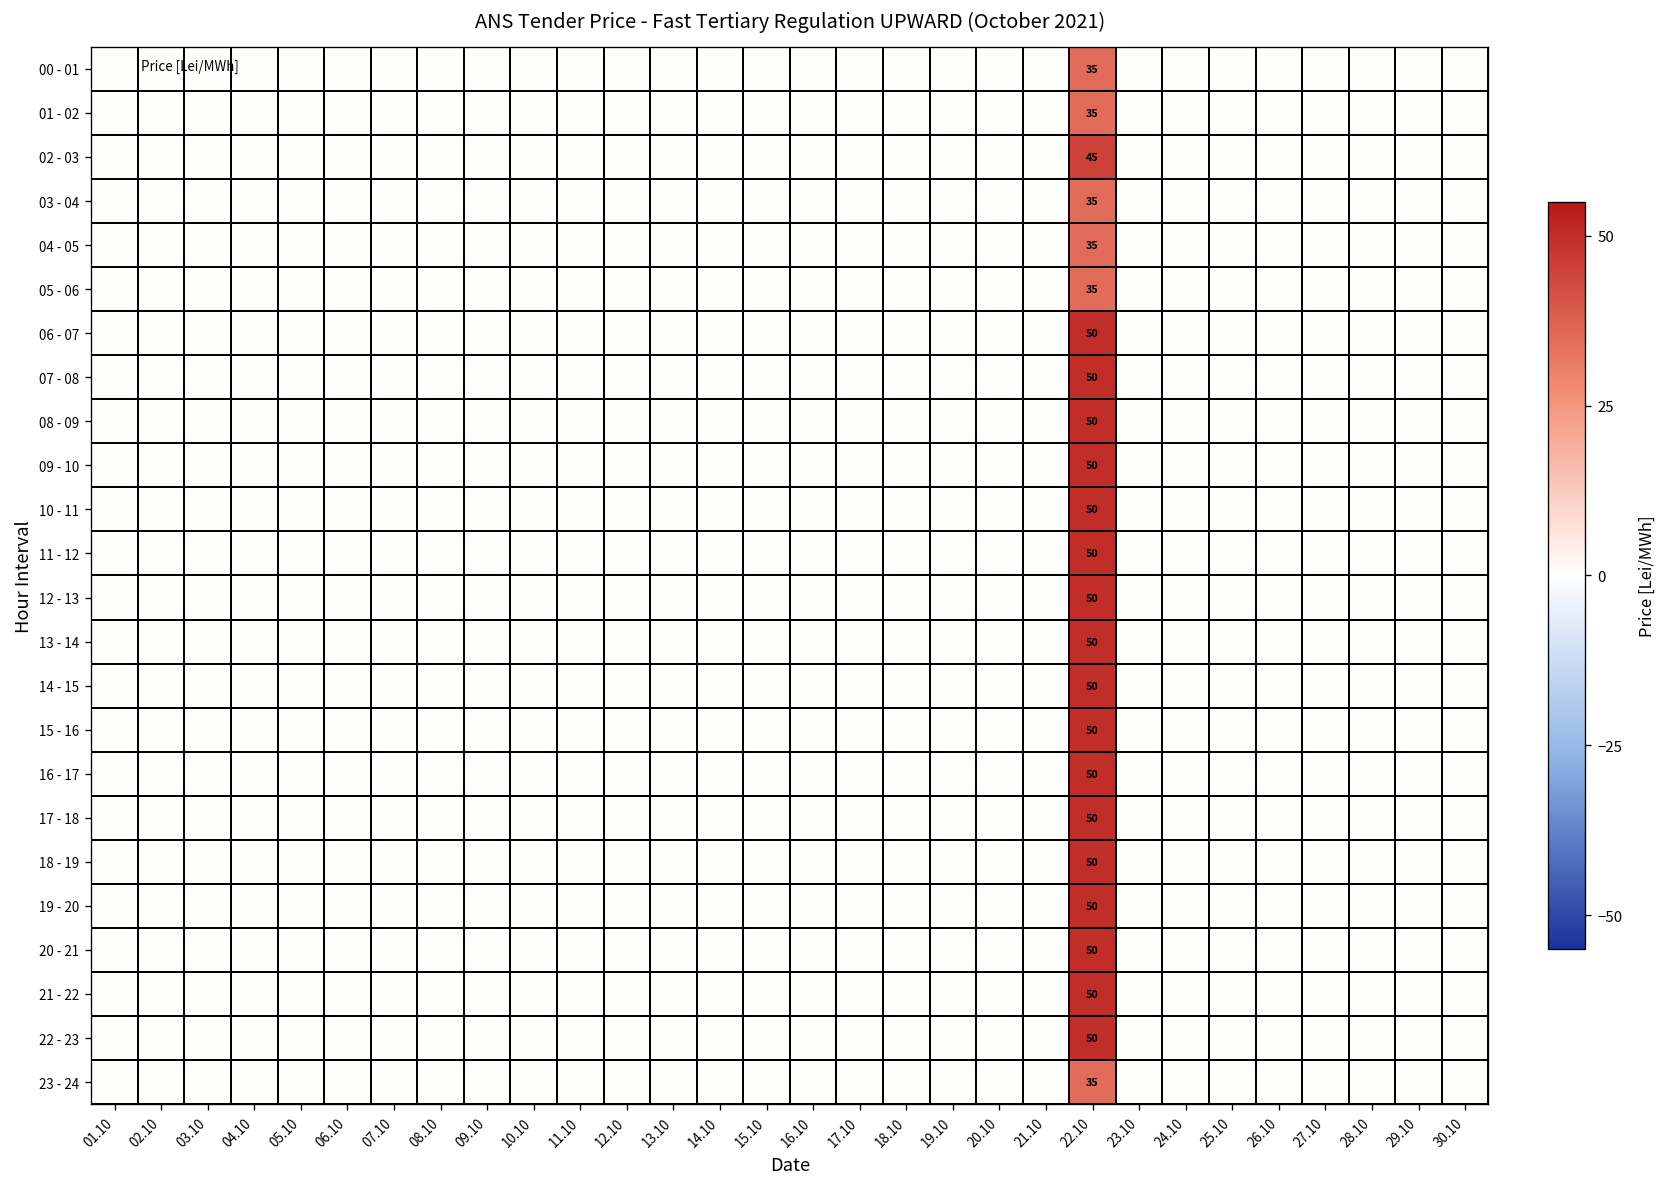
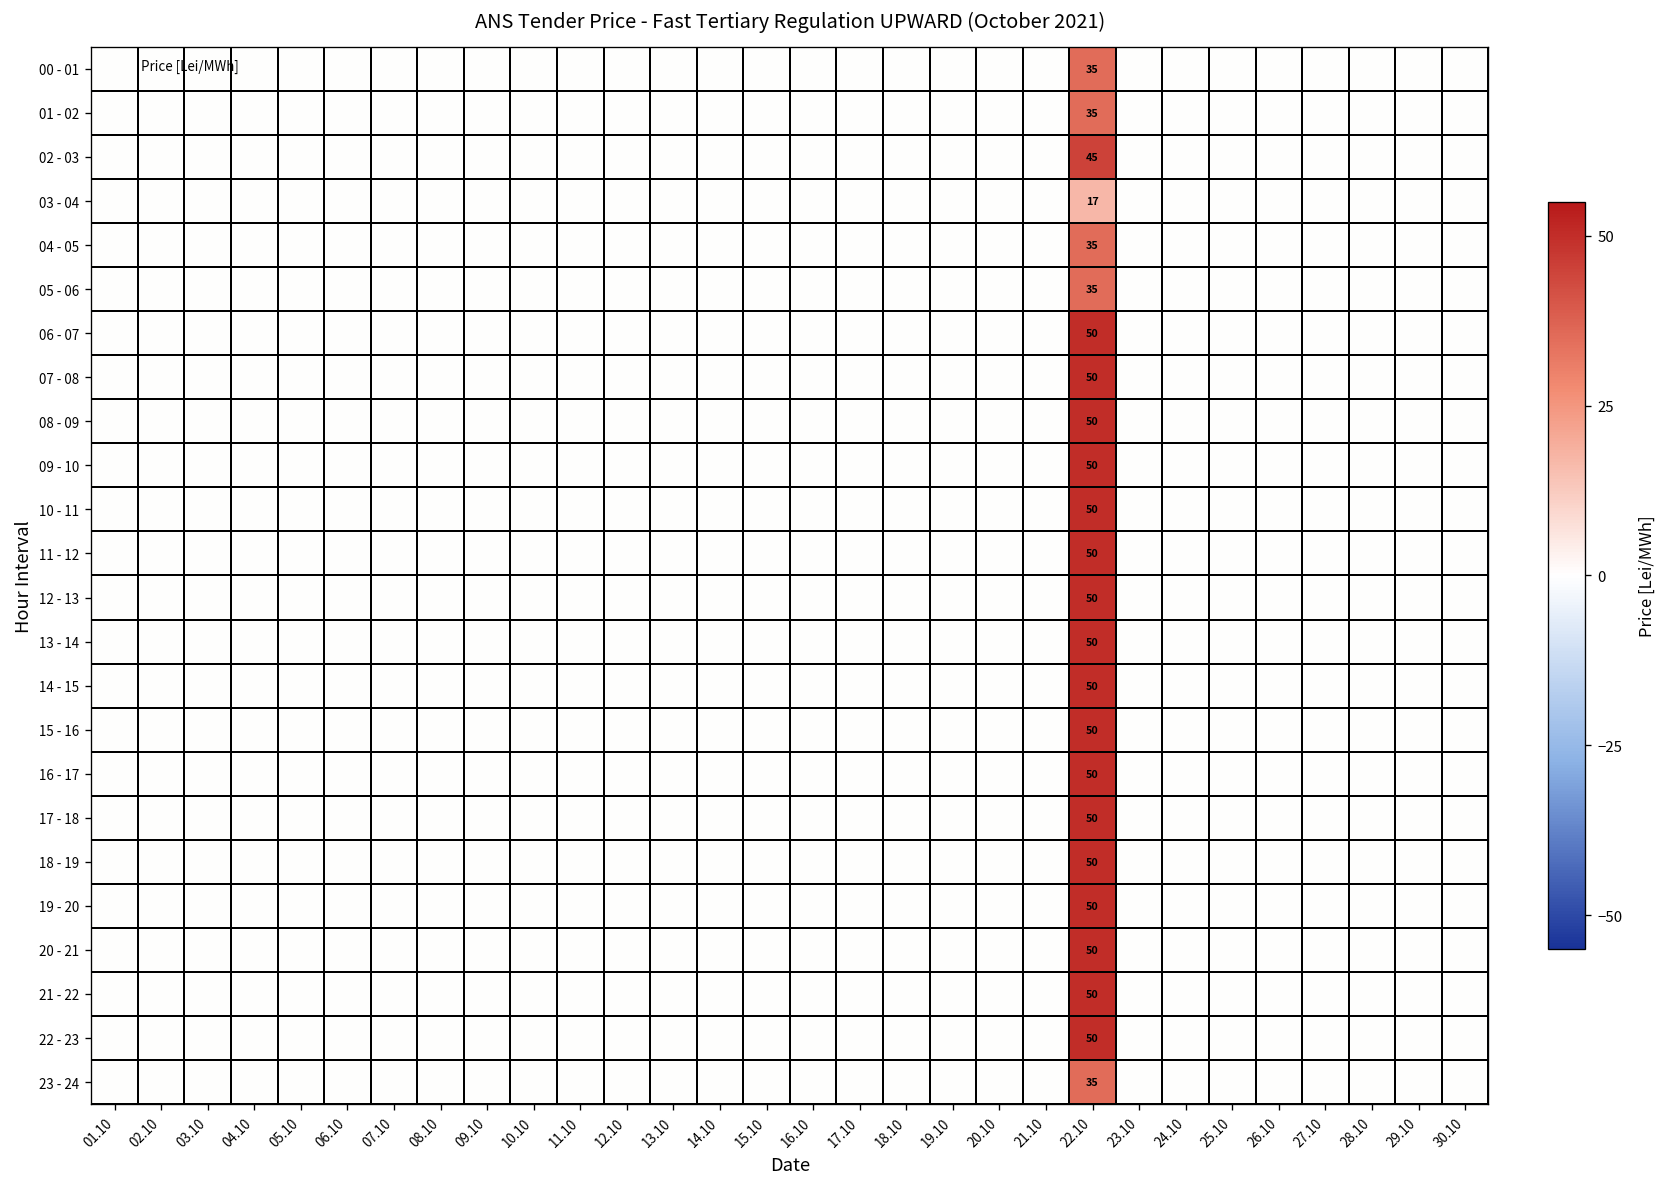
03 - 04, 22.10: 35 -> 17
